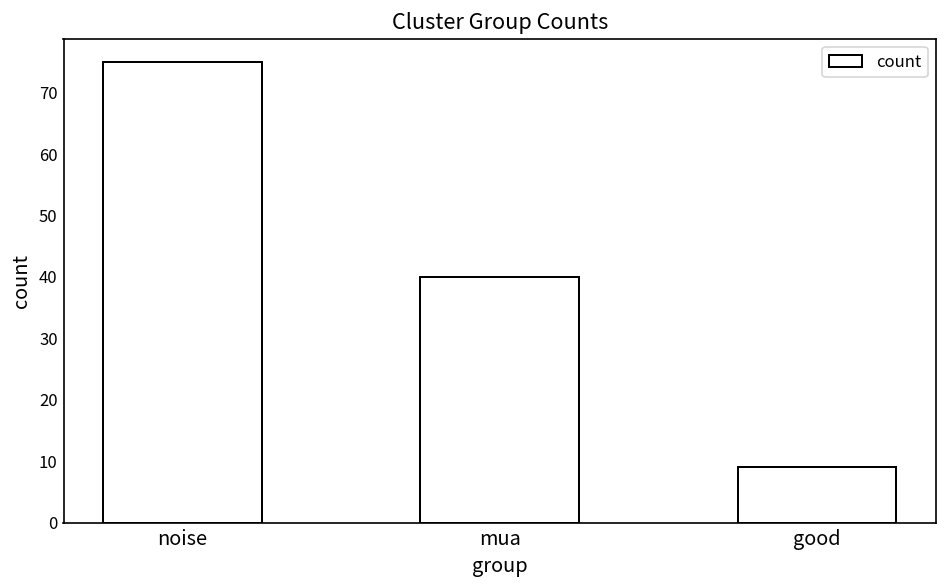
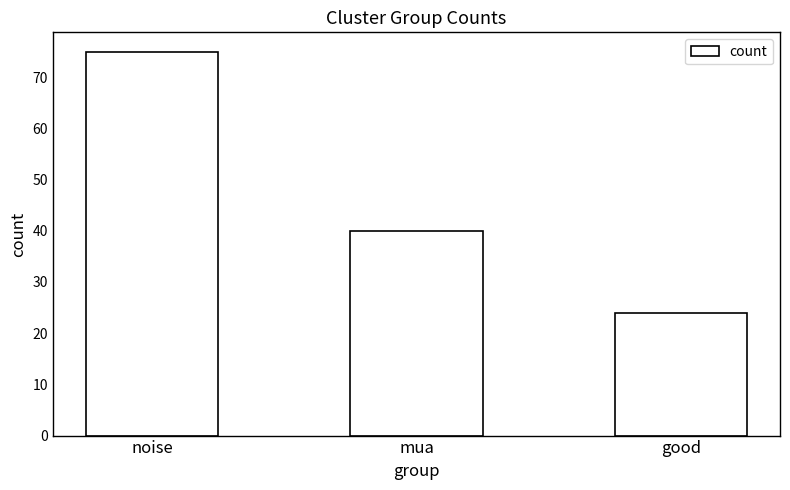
good: 9 -> 24
